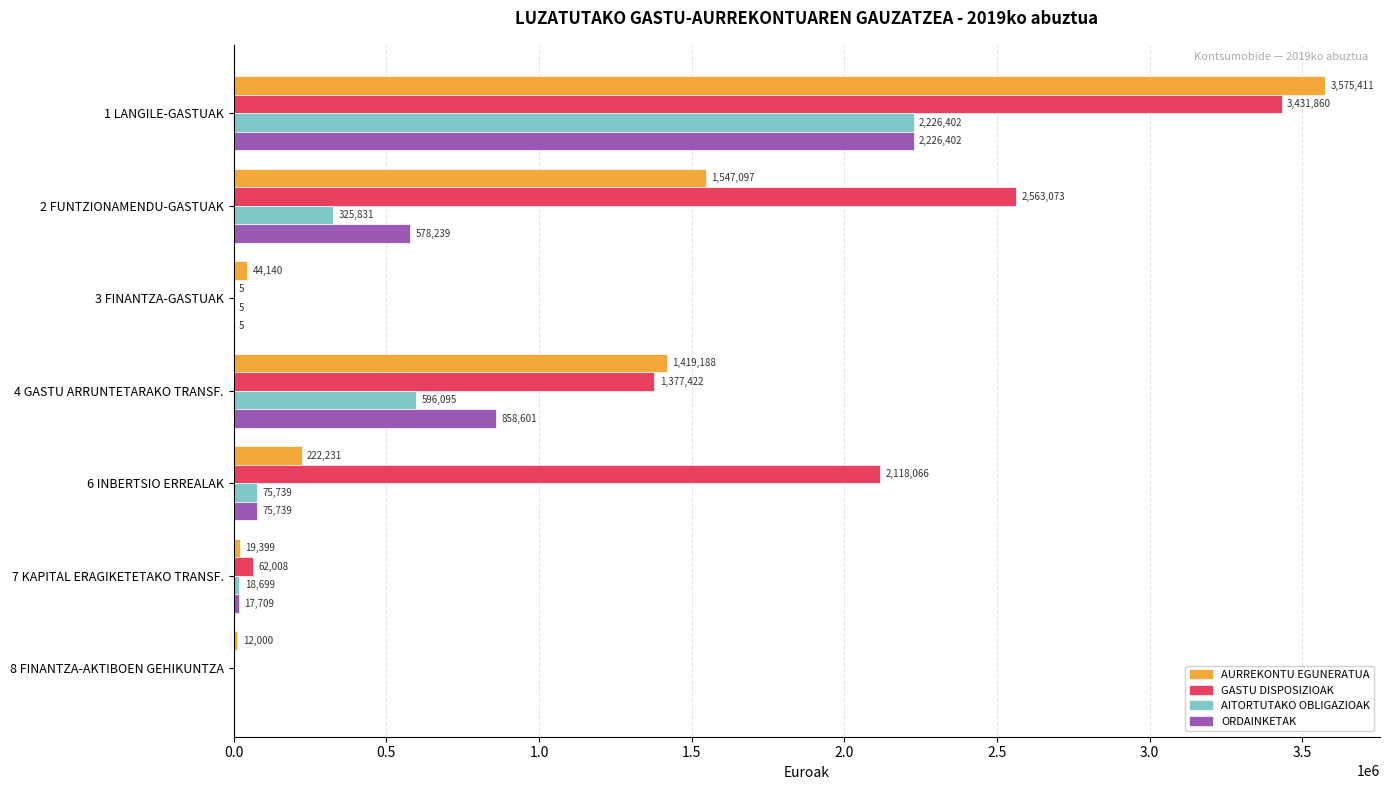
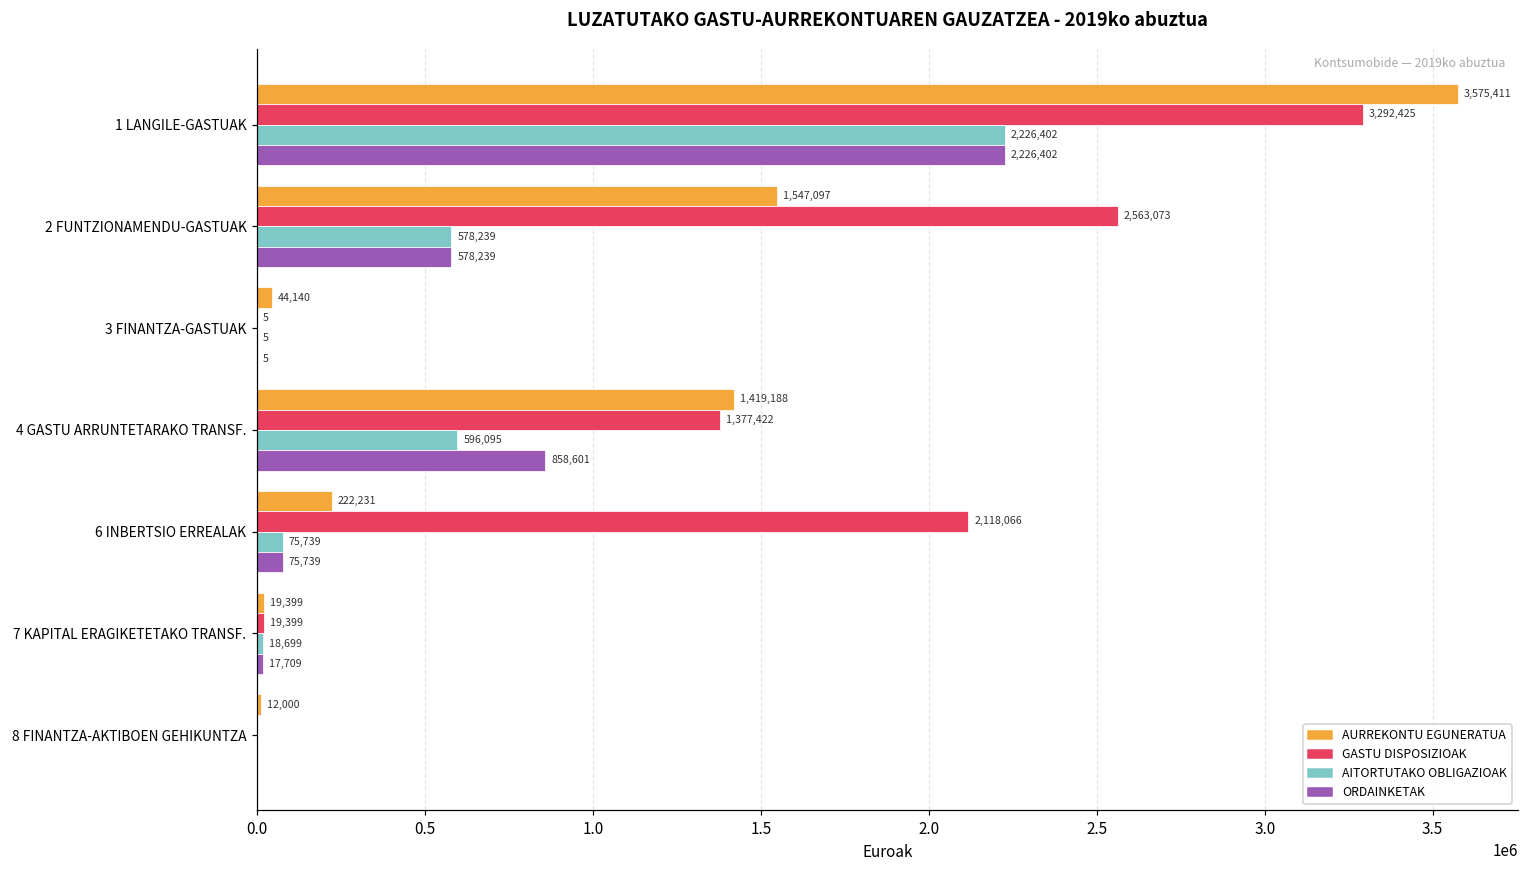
GASTU DISPOSIZIOAK, 1 LANGILE-GASTUAK: 3,431,860 -> 3,292,425
AITORTUTAKO OBLIGAZIOAK, 2 FUNTZIONAMENDU-GASTUAK: 325,831 -> 578,239
GASTU DISPOSIZIOAK, 7 KAPITAL ERAGIKETETAKO TRANSF.: 62,008 -> 19,399
